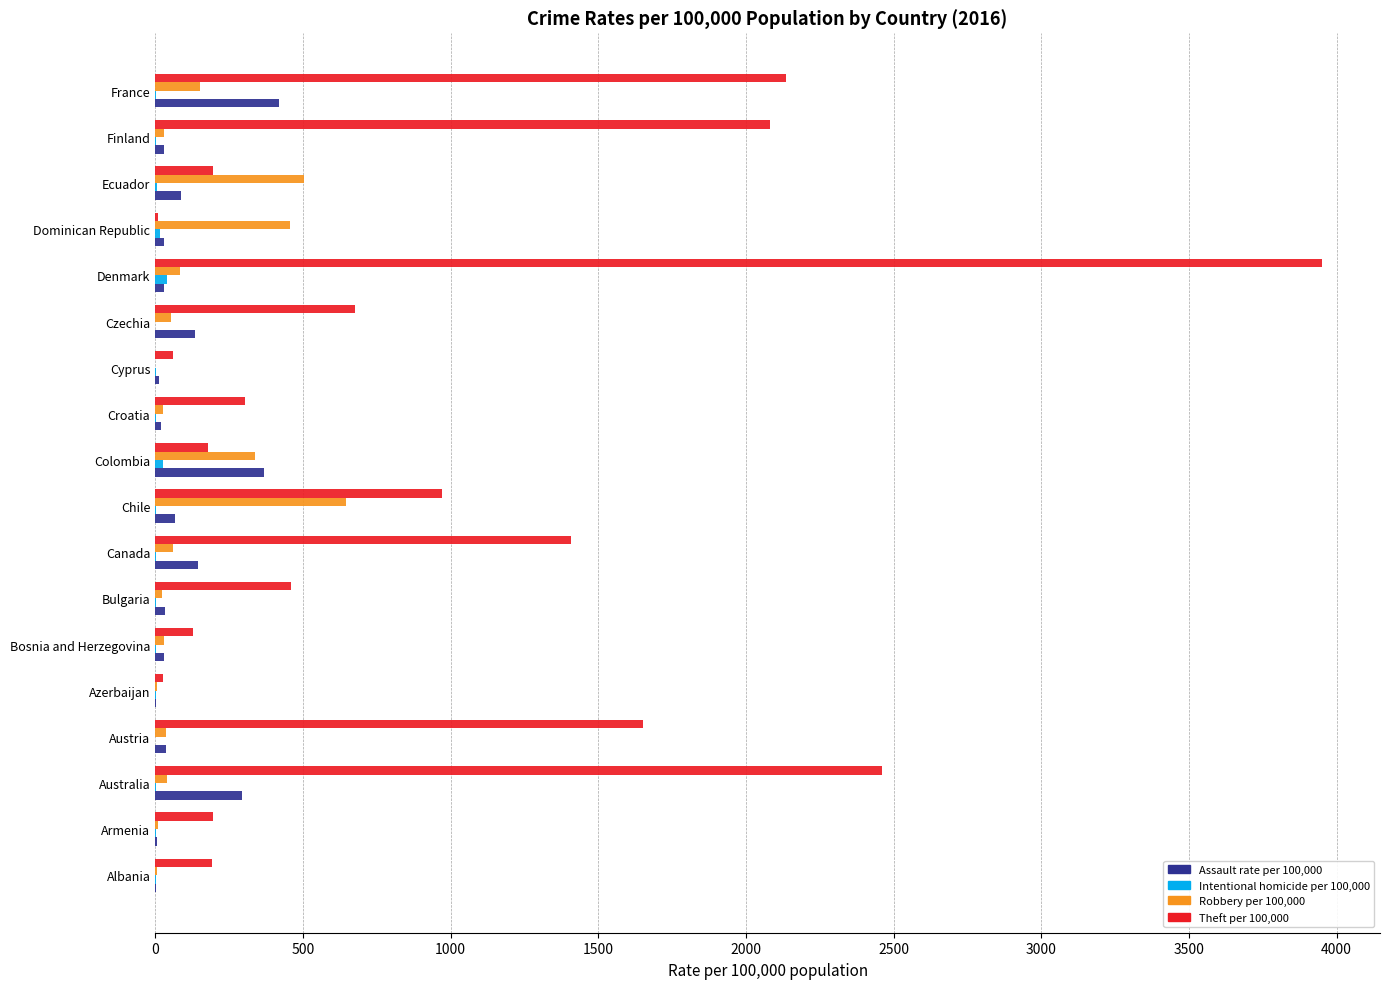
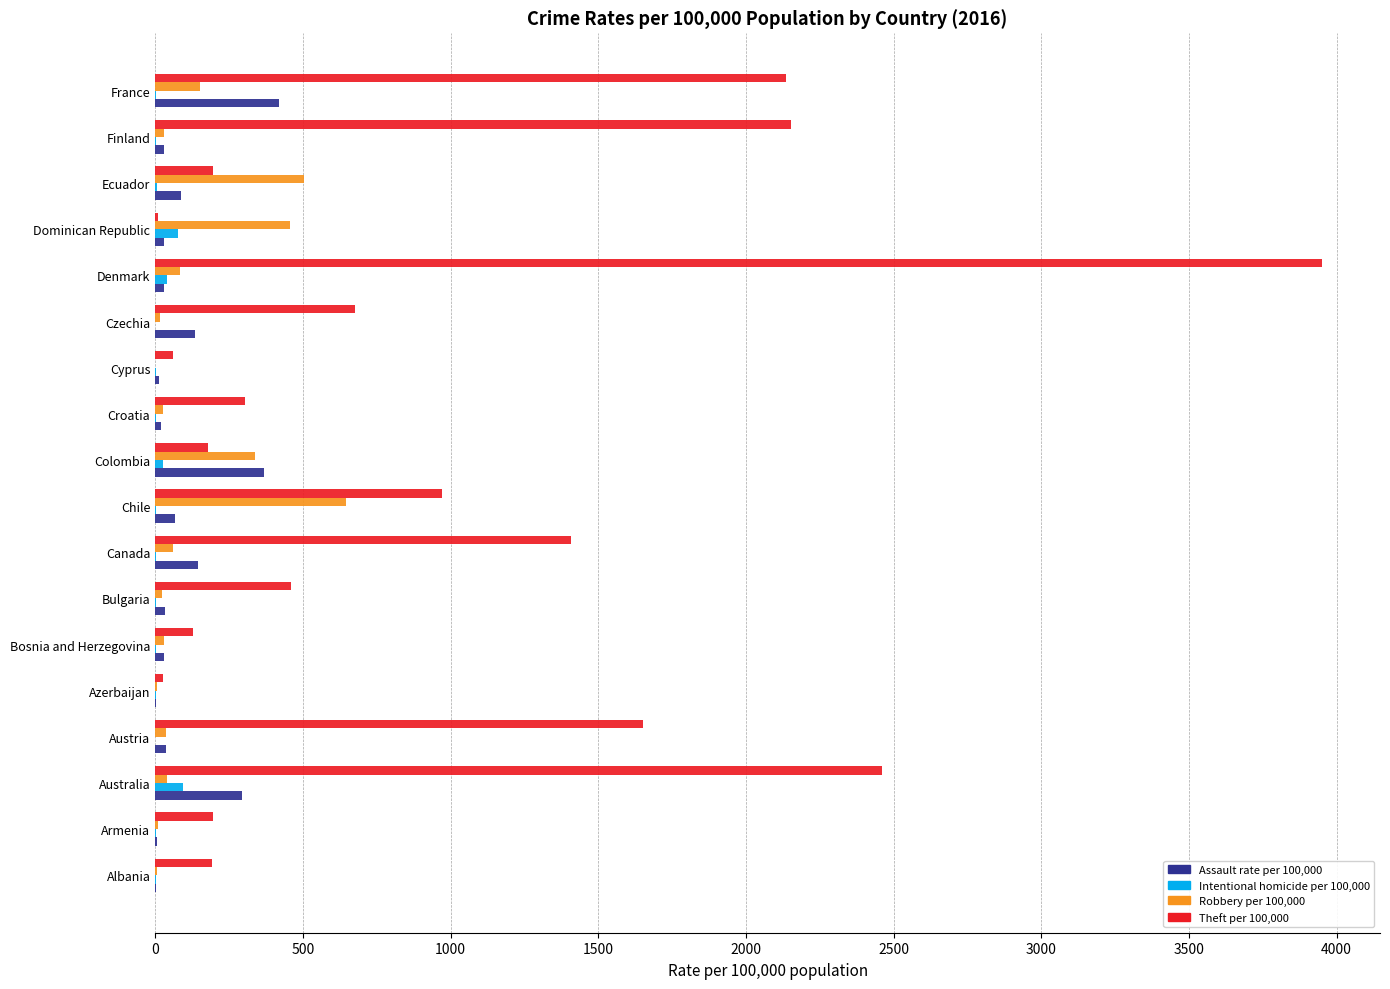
Theft per 100,000, Finland: 2080 -> 2150
Intentional homicide per 100,000, Dominican Republic: 20 -> 80
Robbery per 100,000, Czechia: 50 -> 20
Intentional homicide per 100,000, Australia: 0 -> 90
